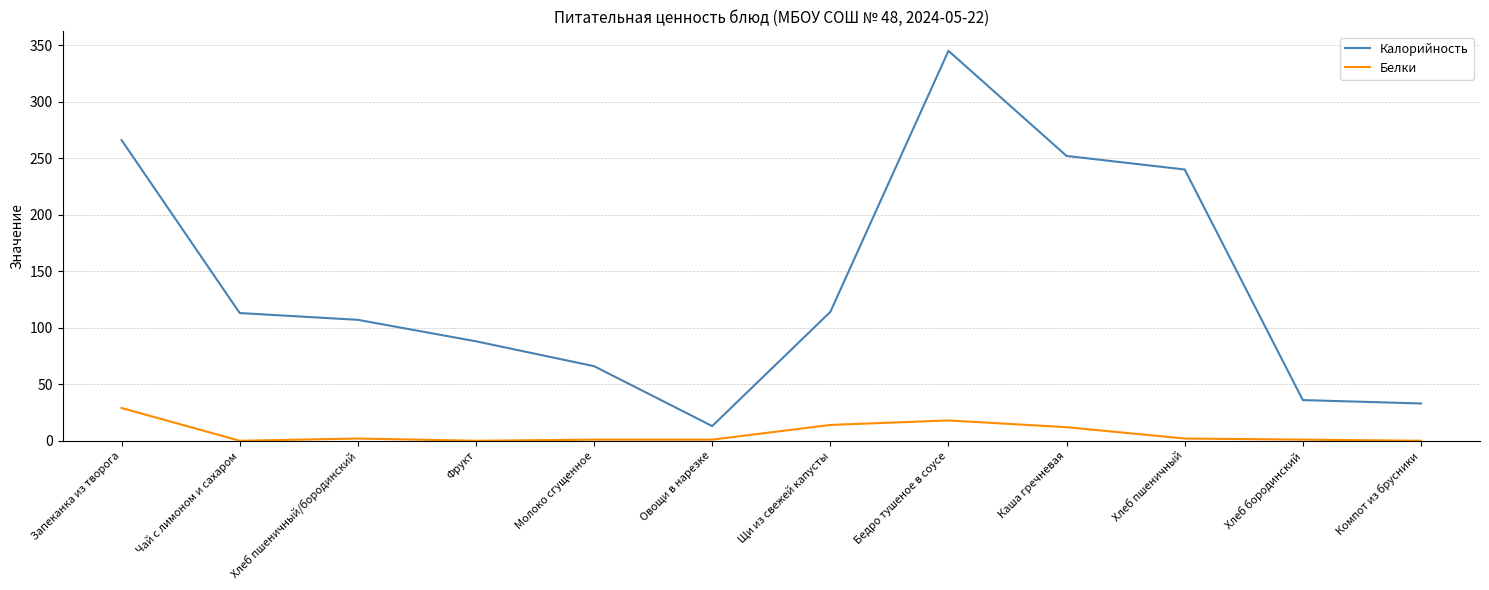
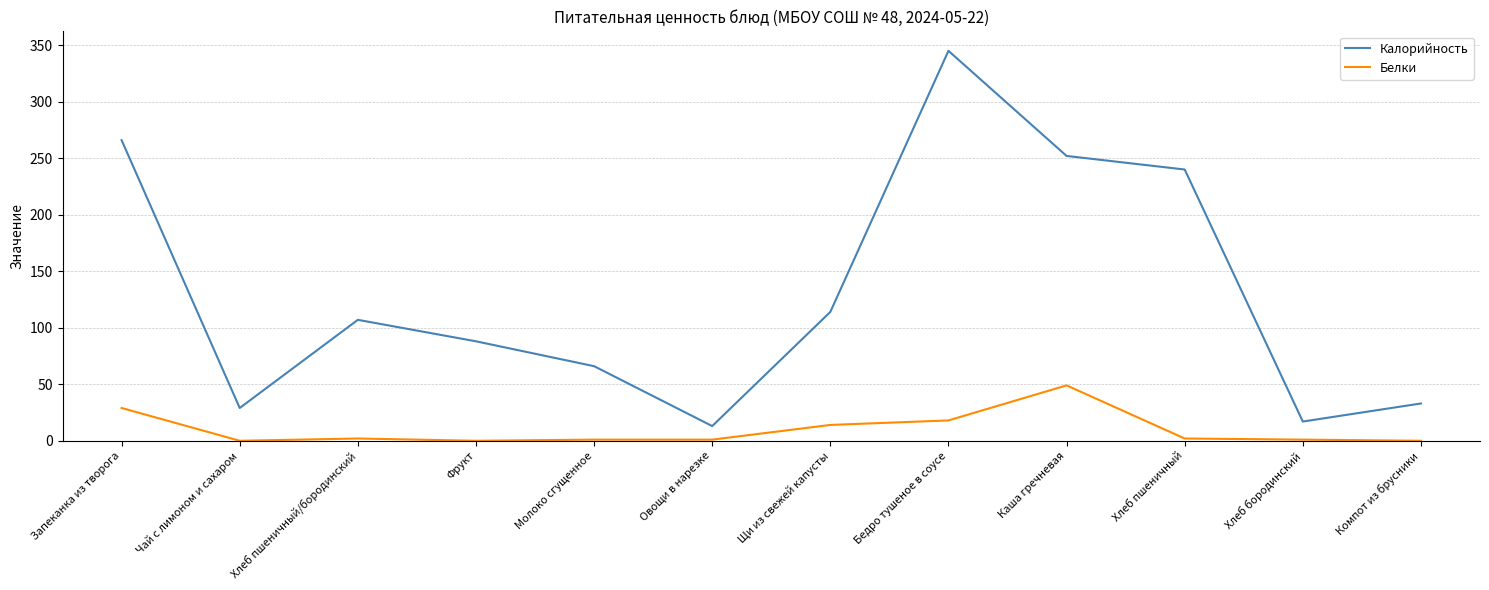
Калорийность, Чай с лимоном и сахаром: 113 -> 29
Белки, Каша гречневая: 12 -> 49
Калорийность, Хлеб бородинский: 36 -> 17
